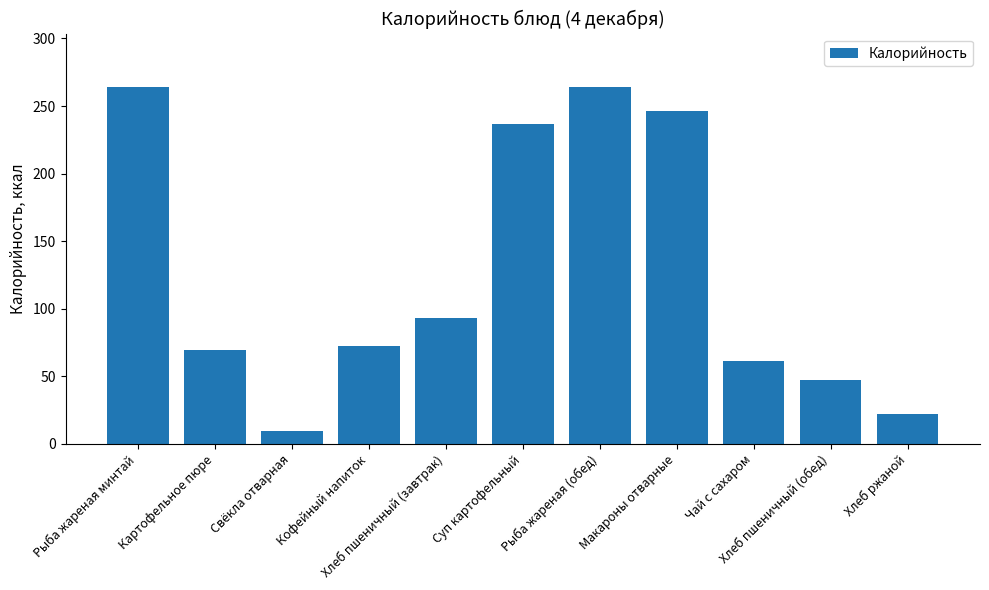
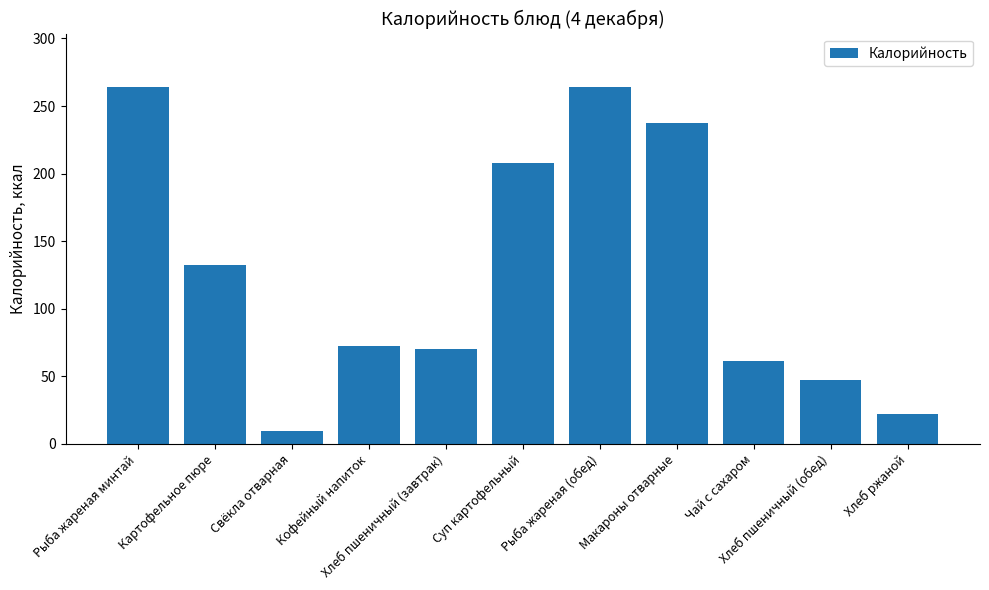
Картофельное пюре: 70 -> 133
Хлеб пшеничный (завтрак): 94 -> 71
Суп картофельный: 237 -> 208
Макароны отварные: 247 -> 238
